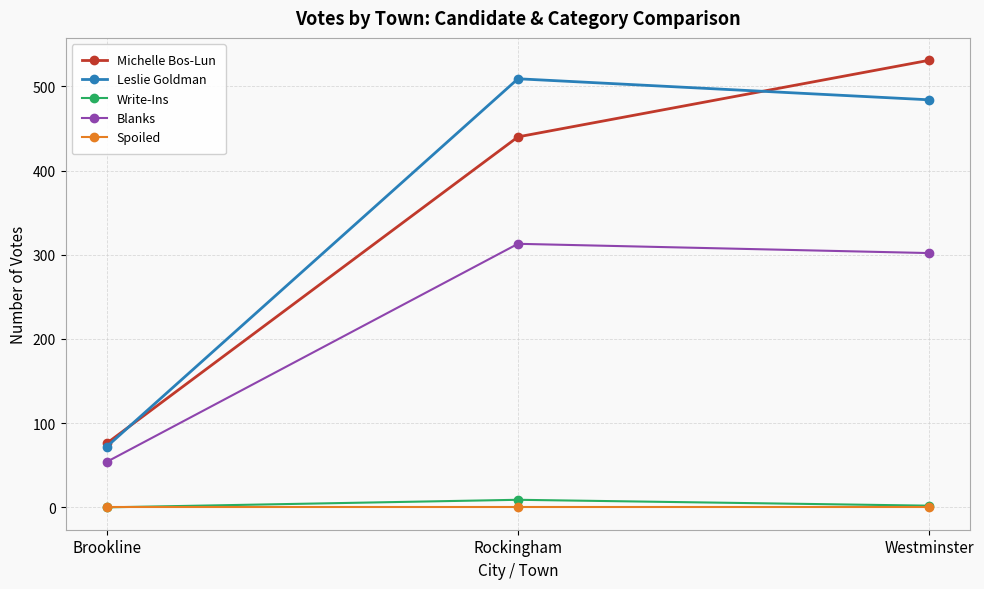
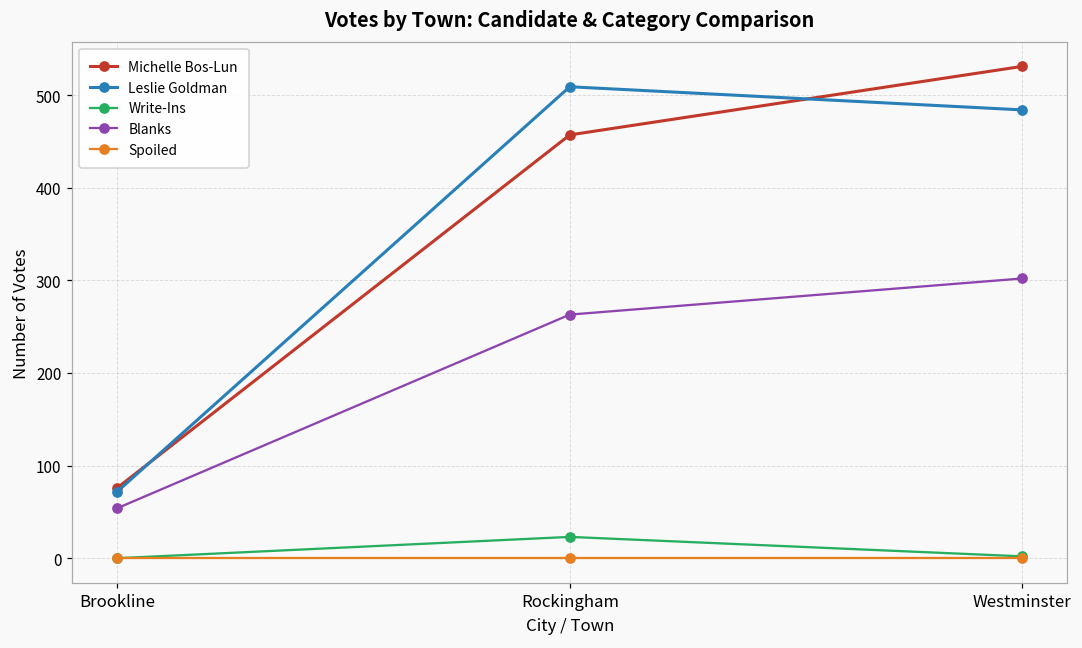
Michelle Bos-Lun, Rockingham: 440 -> 460
Write-Ins, Rockingham: 10 -> 20
Blanks, Rockingham: 310 -> 260
